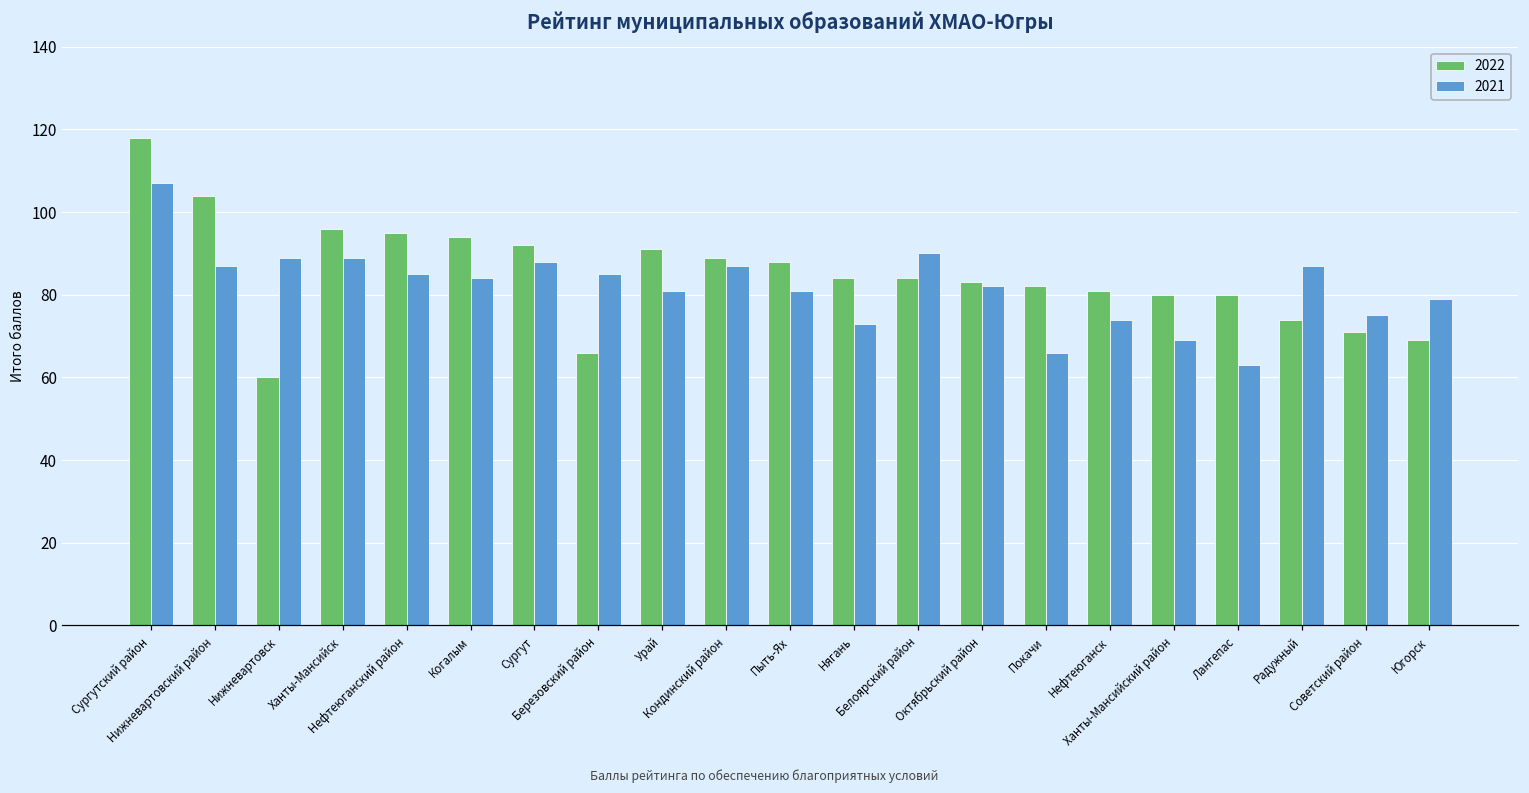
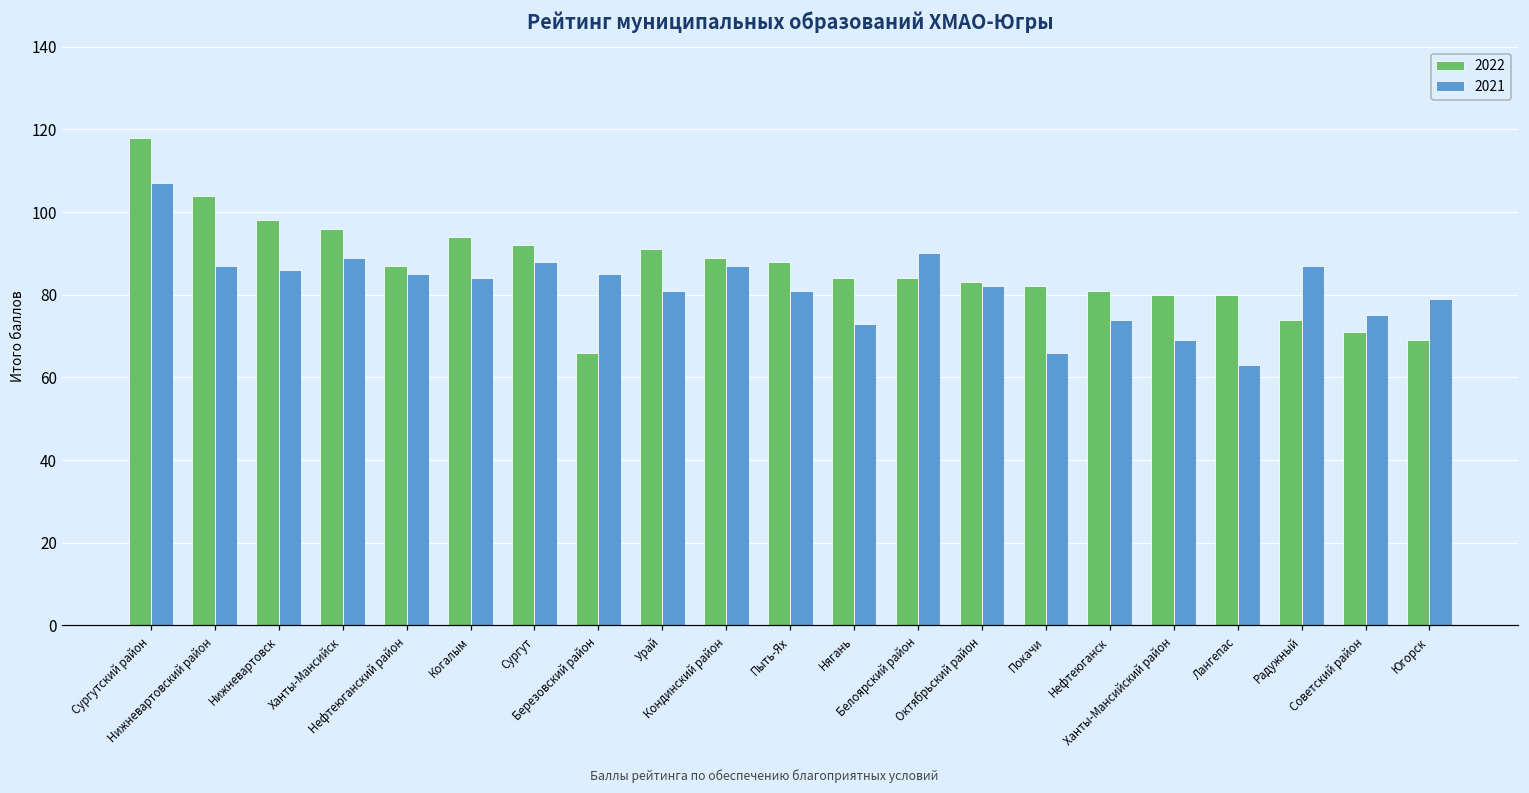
2022, Нижневартовск: 60 -> 98
2021, Нижневартовск: 89 -> 86
2022, Нефтеюганский район: 95 -> 87
